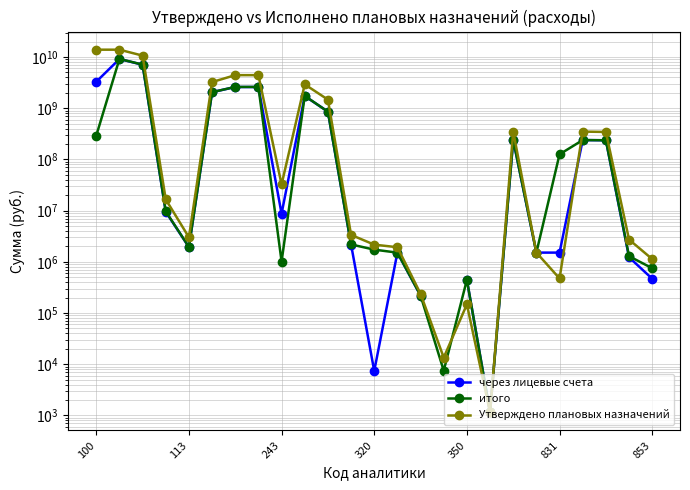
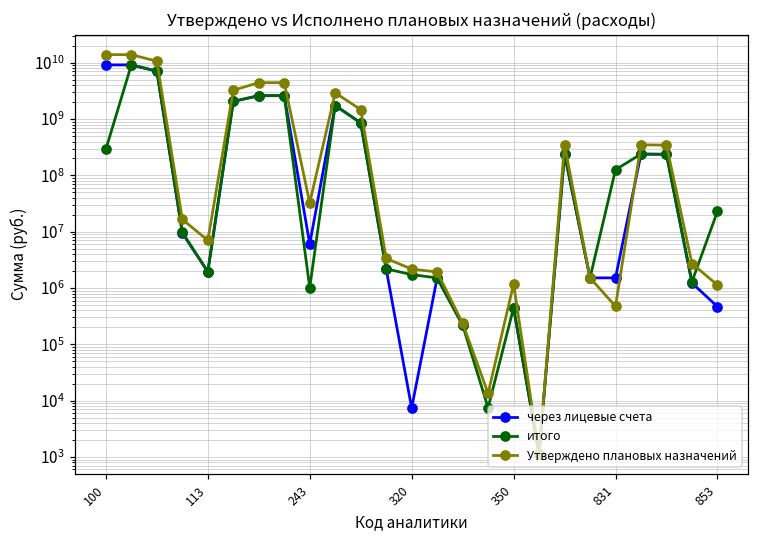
через лицевые счета, 100: 3000000000 -> 9000000000
Утверждено плановых назначений, 113: 3000000 -> 7000000
через лицевые счета, 243: 9000000 -> 6000000
Утверждено плановых назначений, 350: 150000 -> 1200000
итого, 853: 800000 -> 20000000
